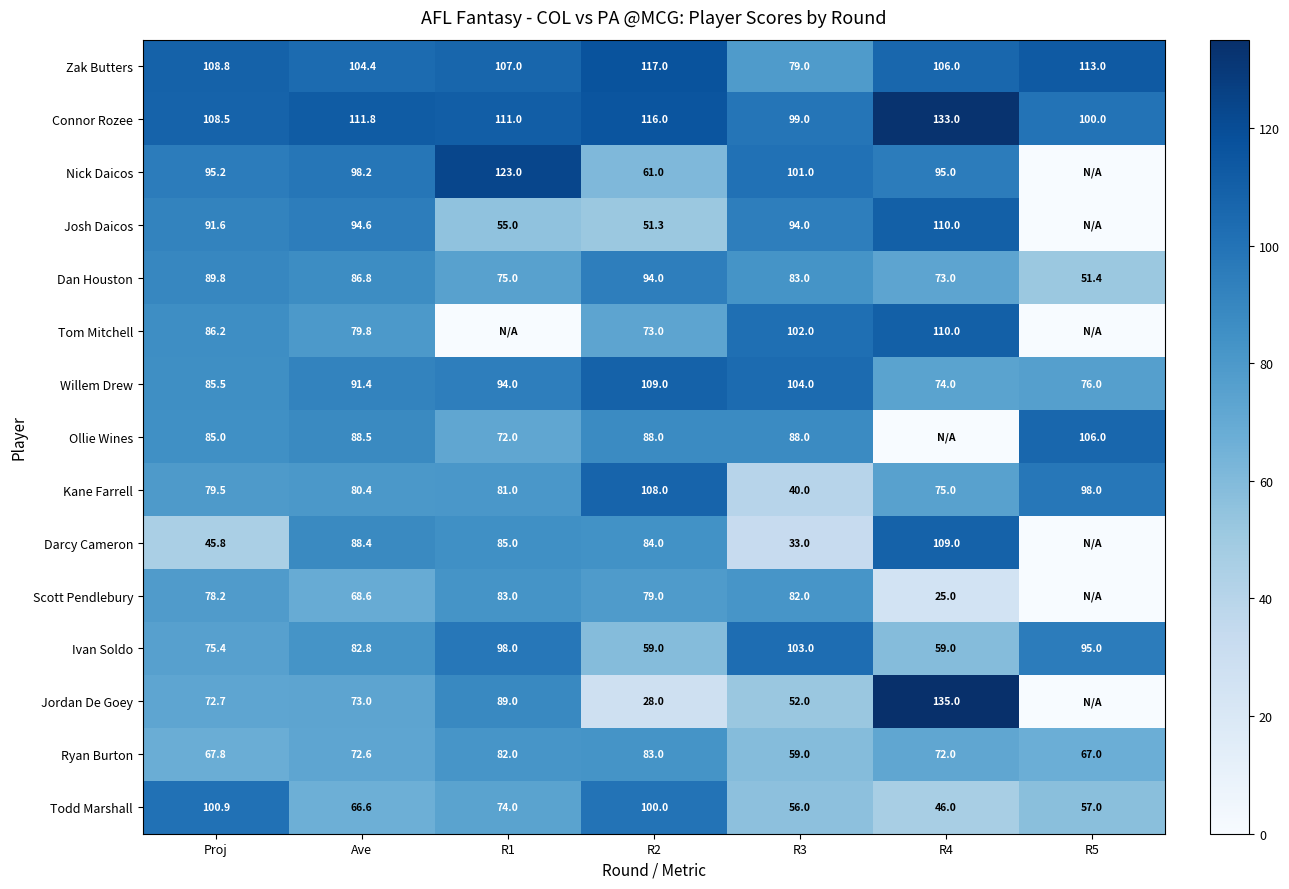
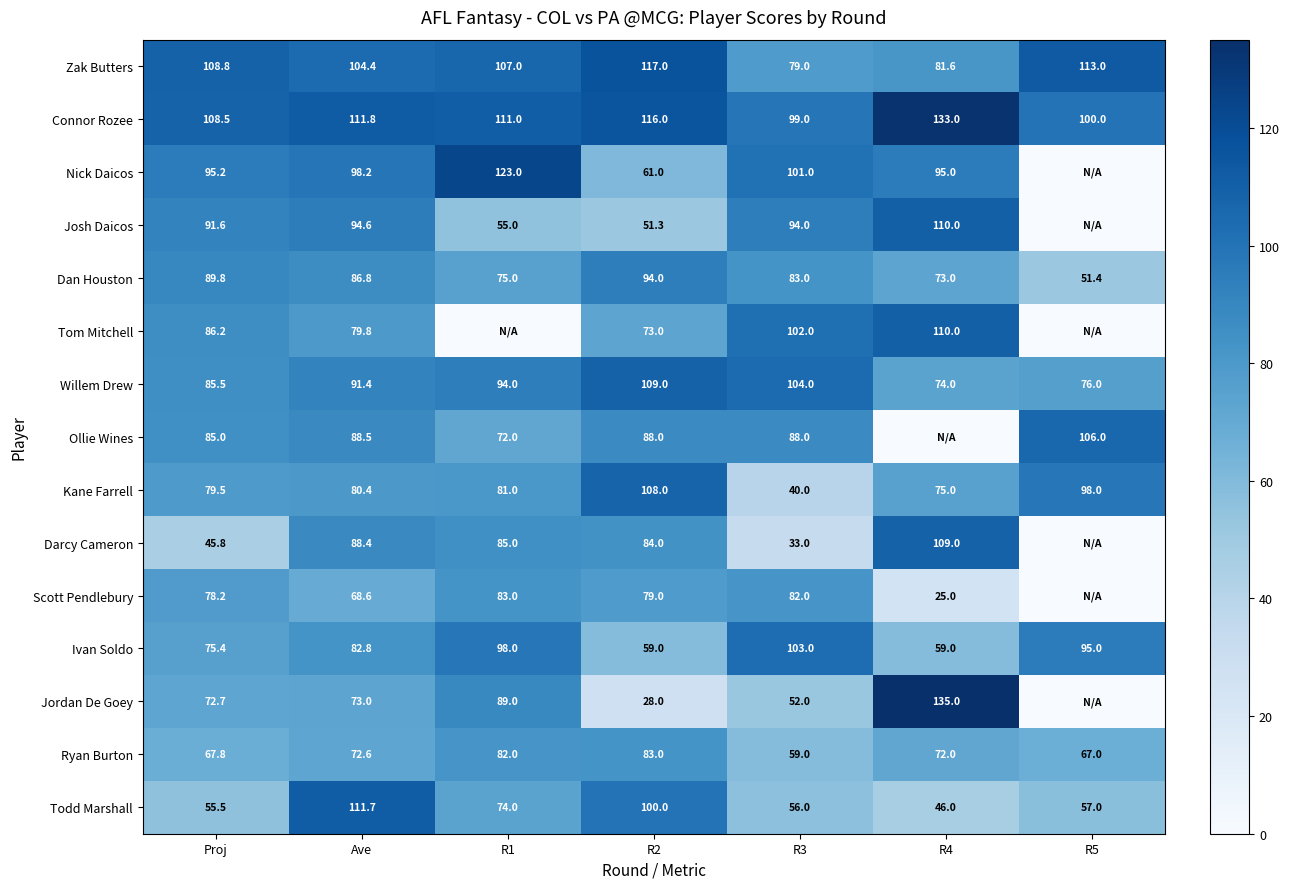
Zak Butters, R4: 106.0 -> 81.6
Todd Marshall, Proj: 100.9 -> 55.5
Todd Marshall, Ave: 66.6 -> 111.7
